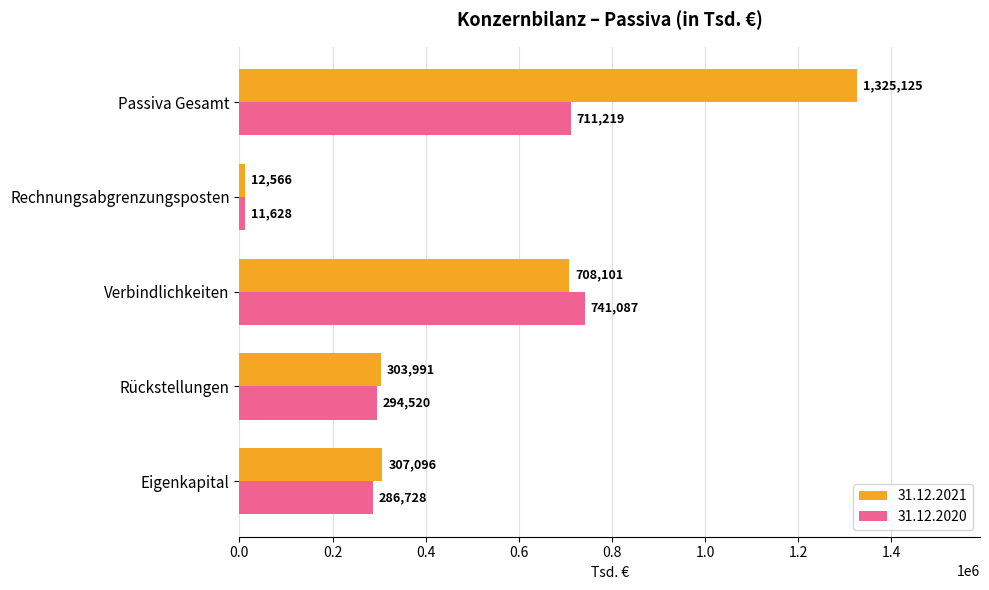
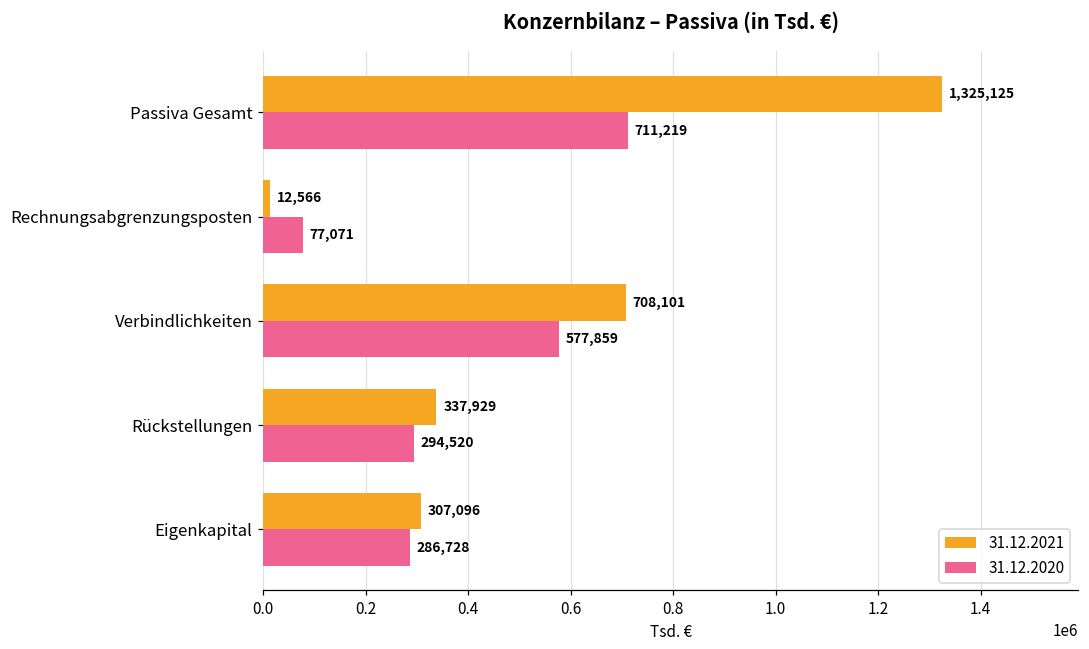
31.12.2020, Rechnungsabgrenzungsposten: 11,628 -> 77,071
31.12.2020, Verbindlichkeiten: 741,087 -> 577,859
31.12.2021, Rückstellungen: 303,991 -> 337,929
